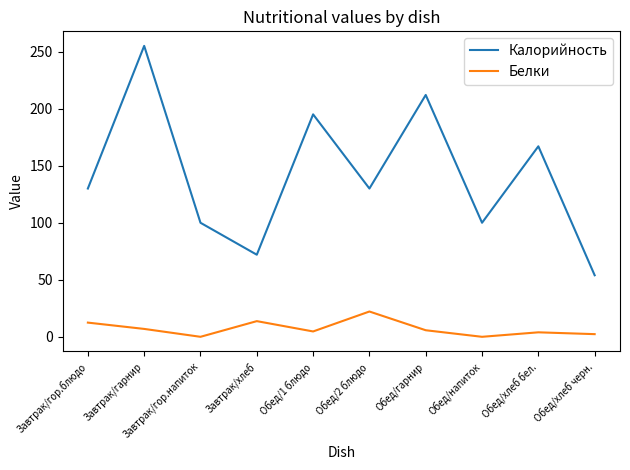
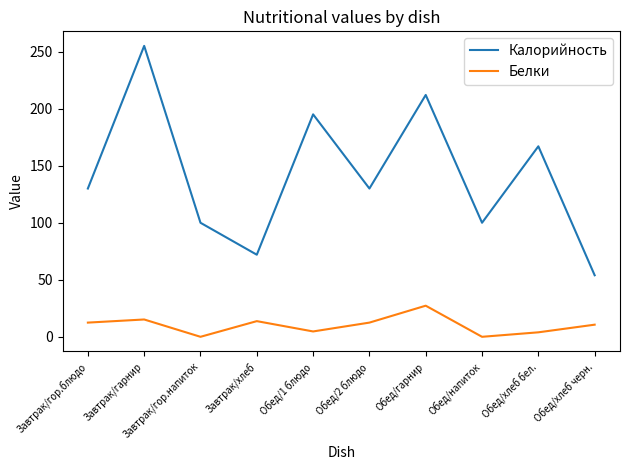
Белки, Завтрак/гарнир: 7 -> 15
Белки, Обед/2 блюдо: 22 -> 13
Белки, Обед/гарнир: 6 -> 27
Белки, Обед/хлеб черн.: 2 -> 11
